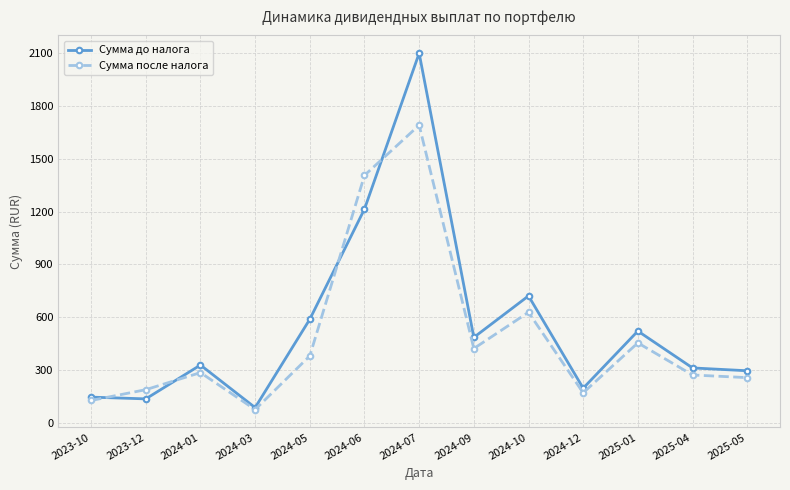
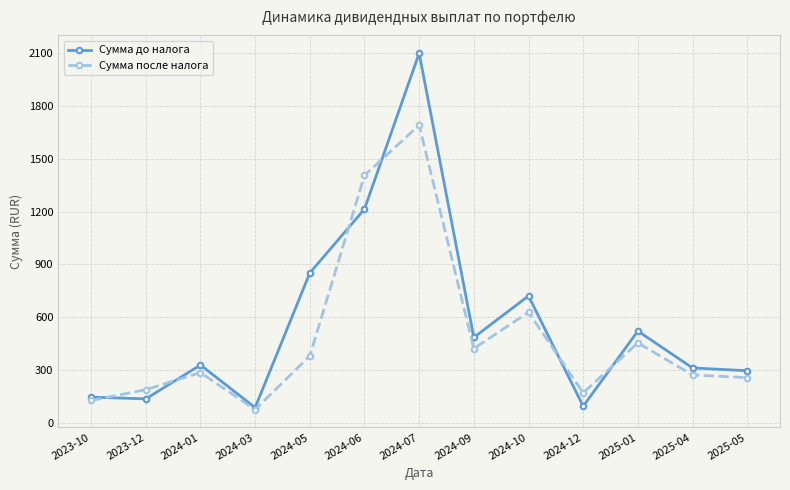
Сумма до налога, 2024-05: 590 -> 850
Сумма до налога, 2024-12: 200 -> 100
